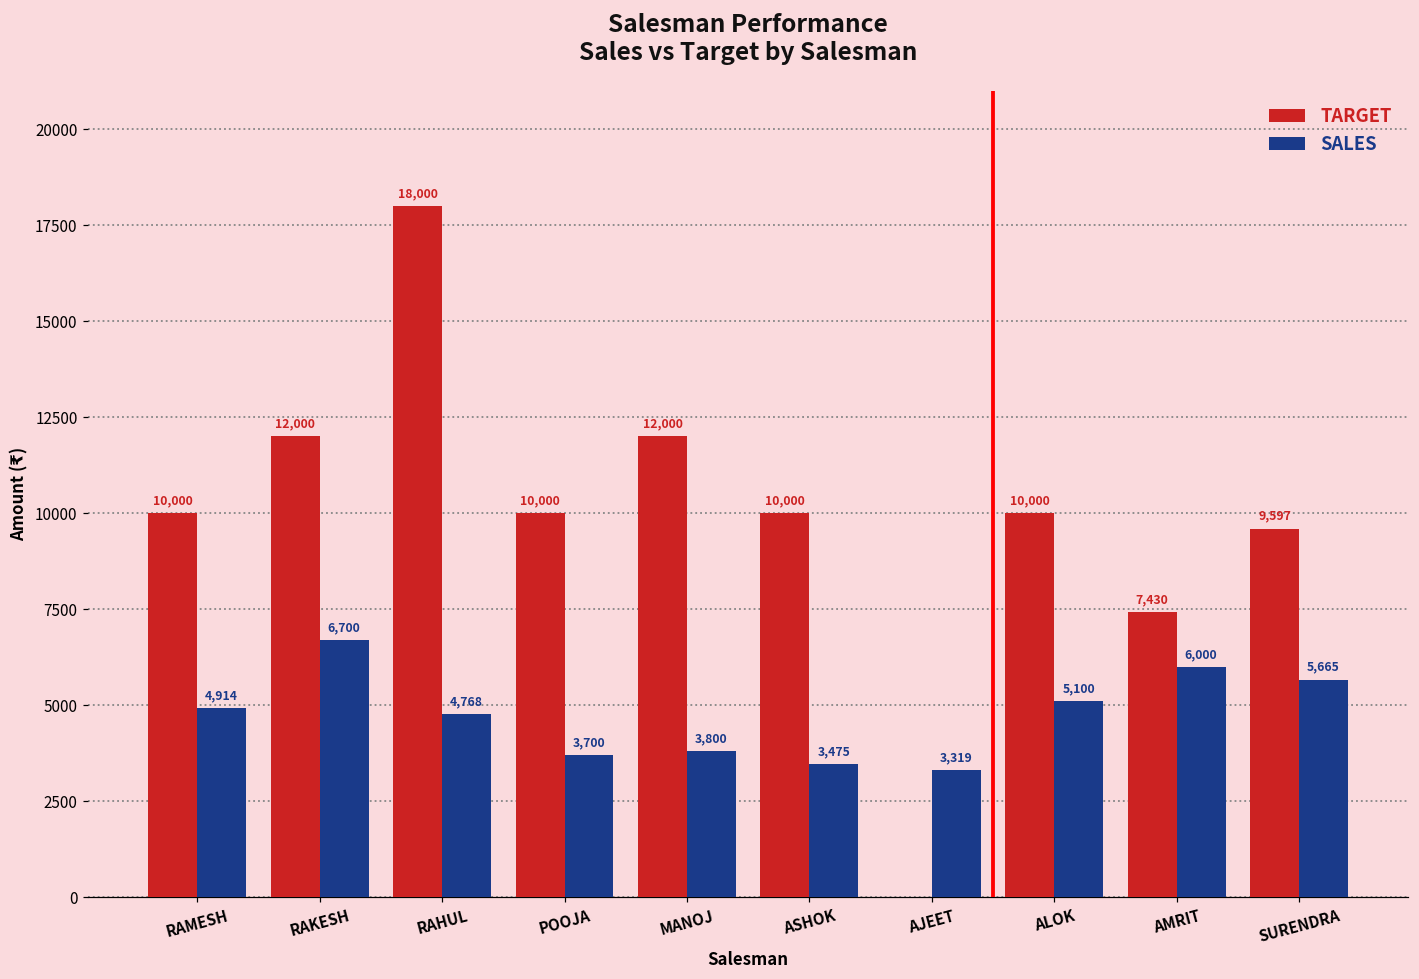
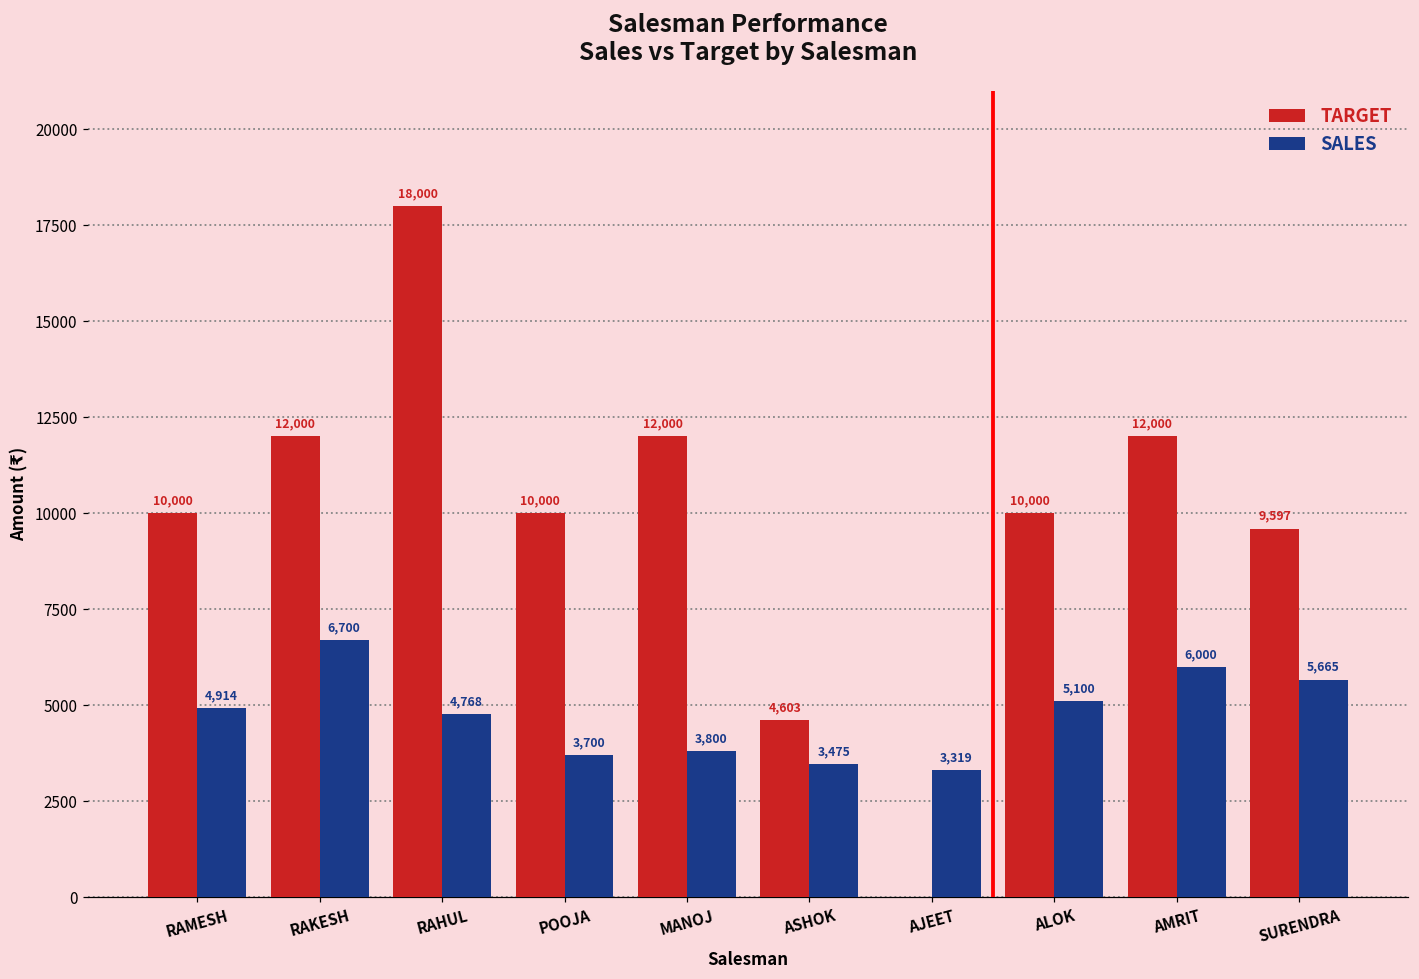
TARGET, ASHOK: 10,000 -> 4,603
TARGET, AMRIT: 7,430 -> 12,000
